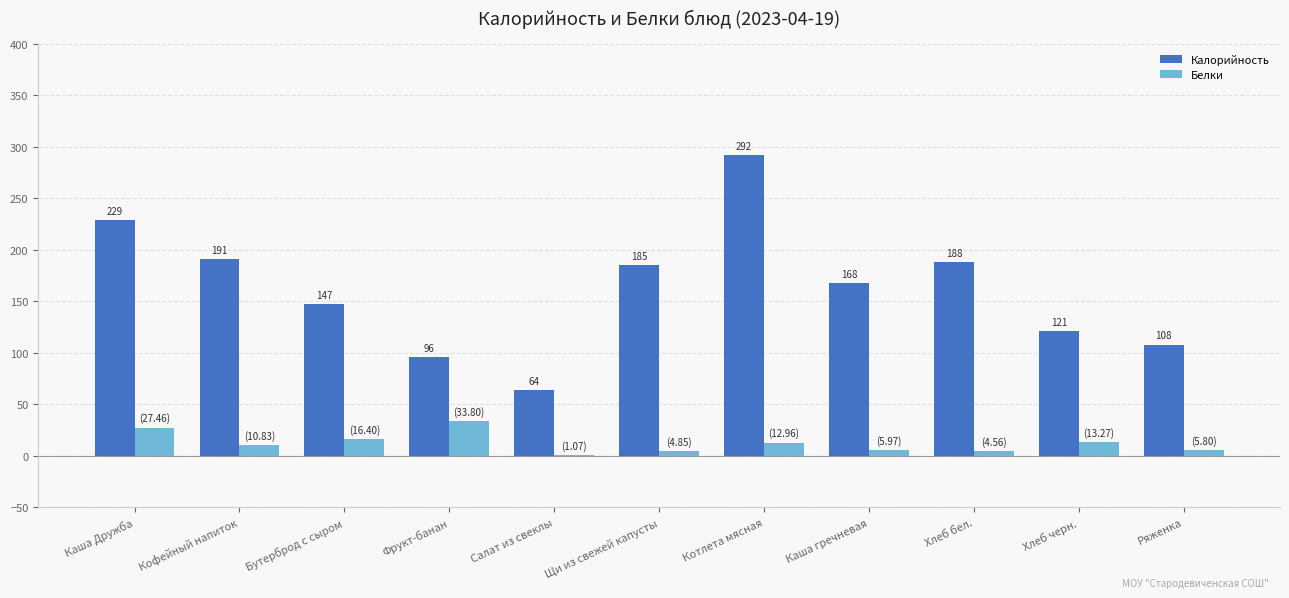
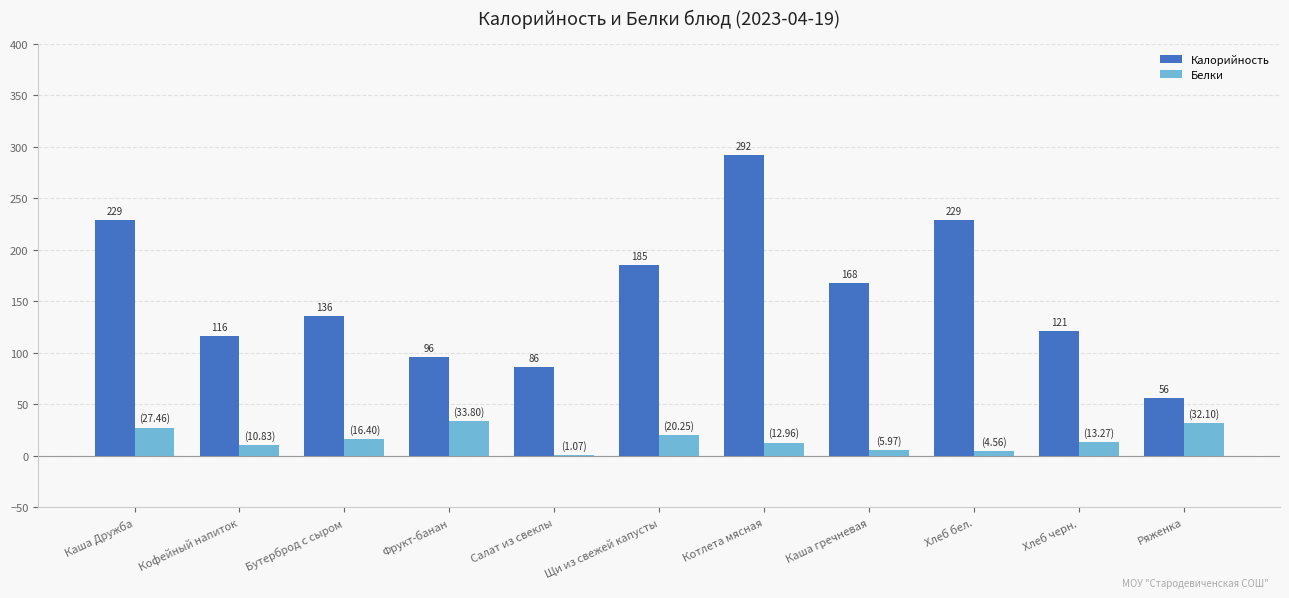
Калорийность, Кофейный напиток: 191 -> 116
Калорийность, Бутерброд с сыром: 147 -> 136
Калорийность, Салат из свеклы: 64 -> 86
Белки, Щи из свежей капусты: (4.85) -> (20.25)
Калорийность, Хлеб бел.: 188 -> 229
Калорийность, Ряженка: 108 -> 56
Белки, Ряженка: (5.80) -> (32.10)
